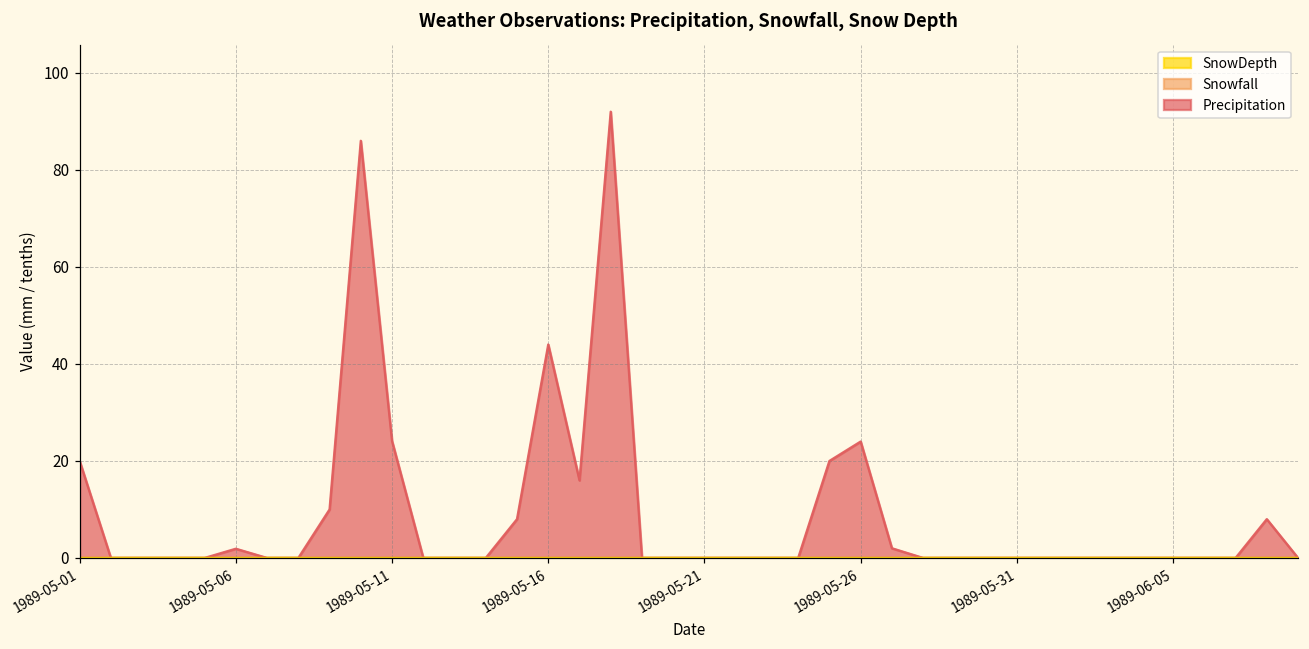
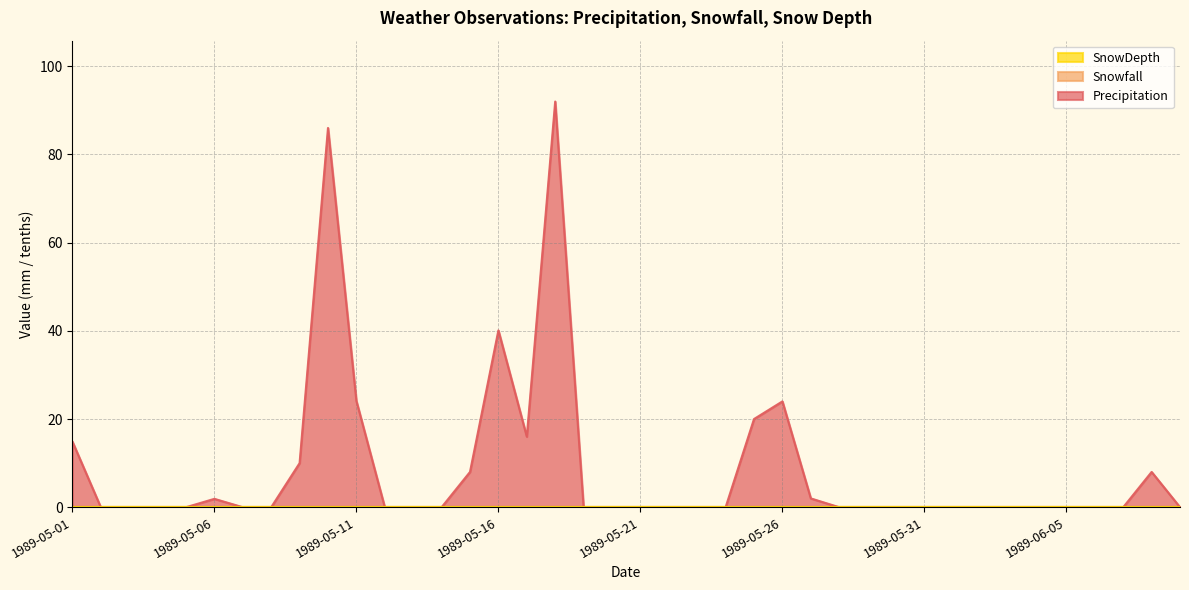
Precipitation, 1989-05-01: 20 -> 15
Precipitation, 1989-05-16: 44 -> 40
